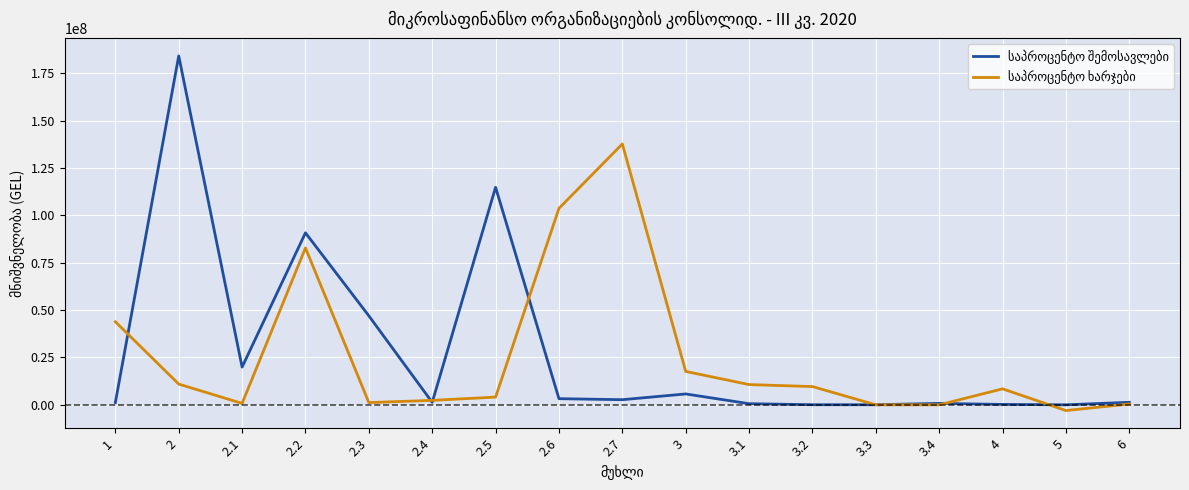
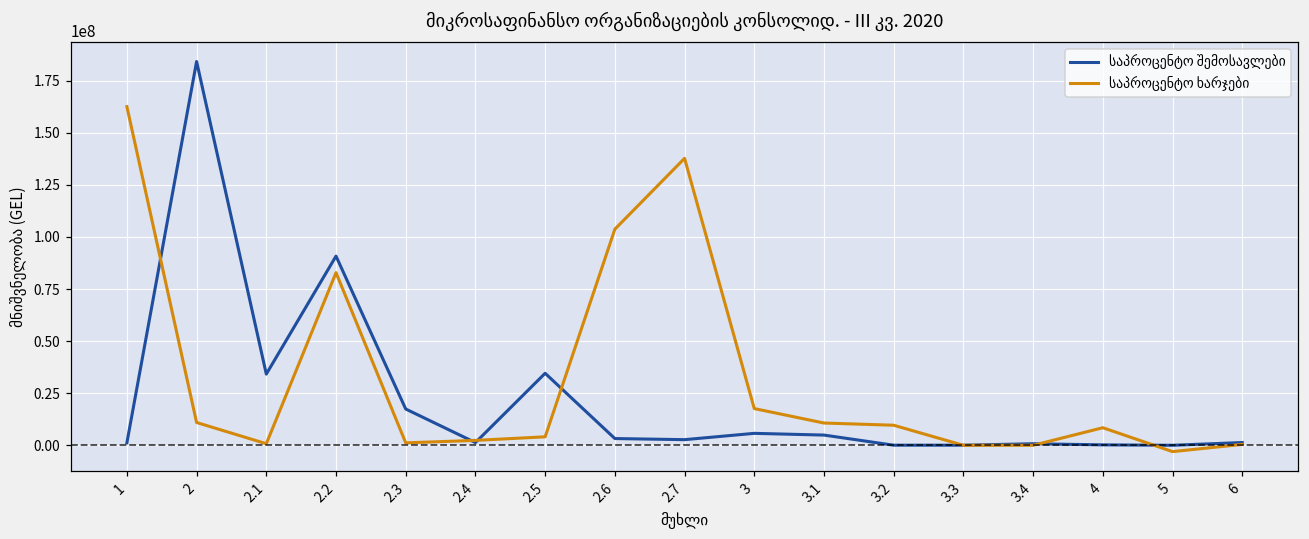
საპროცენტო ხარჯები, 1: 44000000 -> 163000000
საპროცენტო შემოსავლები, 2.1: 20000000 -> 34000000
საპროცენტო შემოსავლები, 2.3: 47000000 -> 17000000
საპროცენტო შემოსავლები, 2.5: 115000000 -> 35000000
საპროცენტო შემოსავლები, 3.1: 1000000 -> 5000000
